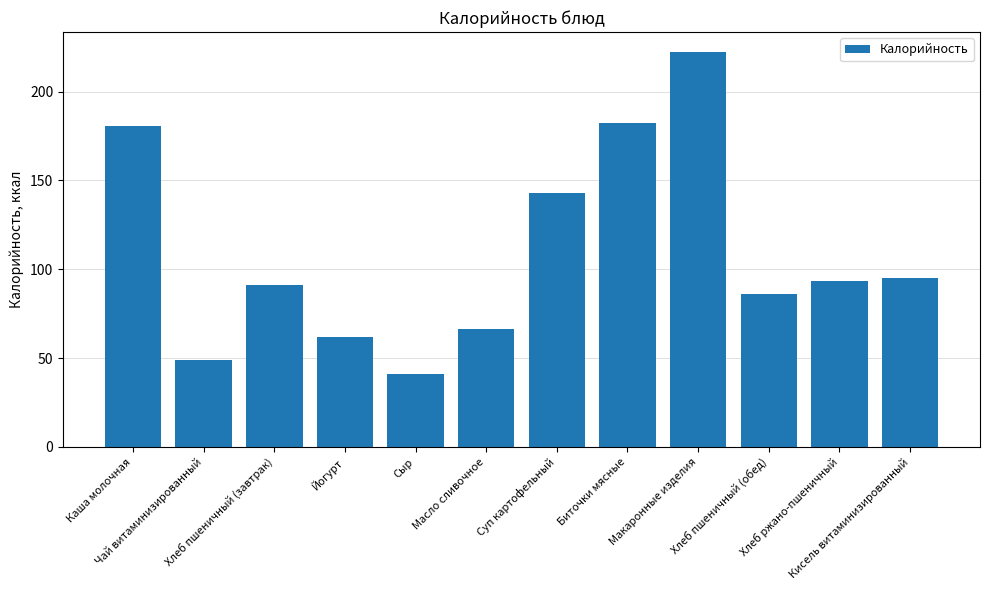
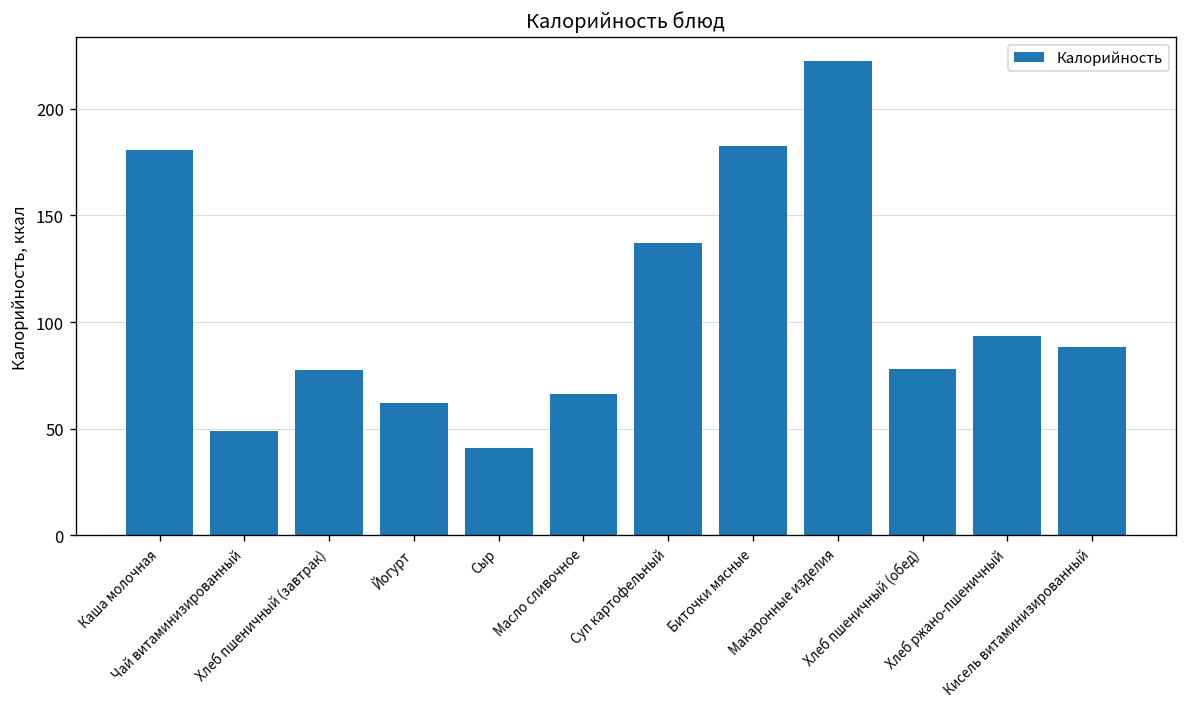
Хлеб пшеничный (завтрак): 91 -> 78
Суп картофельный: 143 -> 137
Хлеб пшеничный (обед): 86 -> 78
Кисель витаминизированный: 95 -> 88
